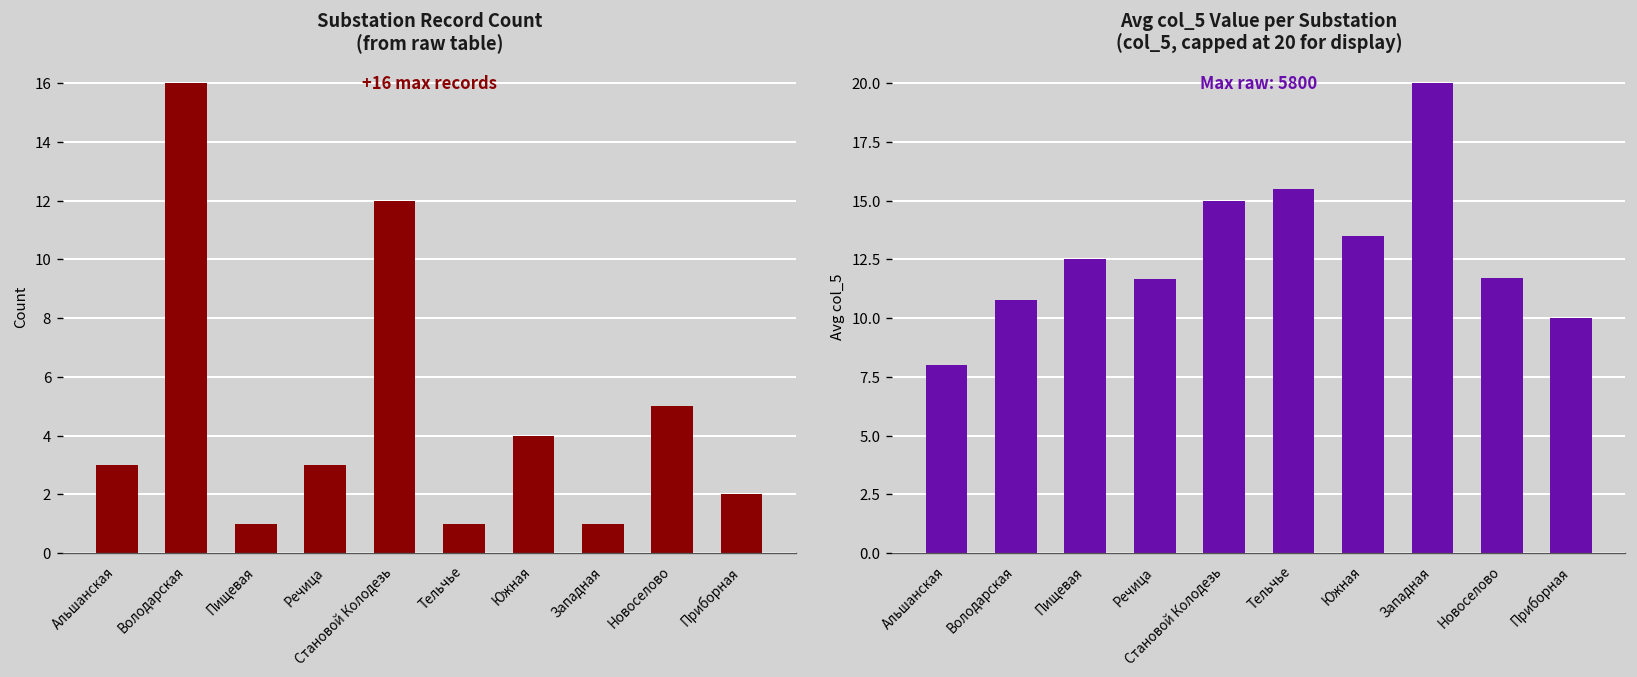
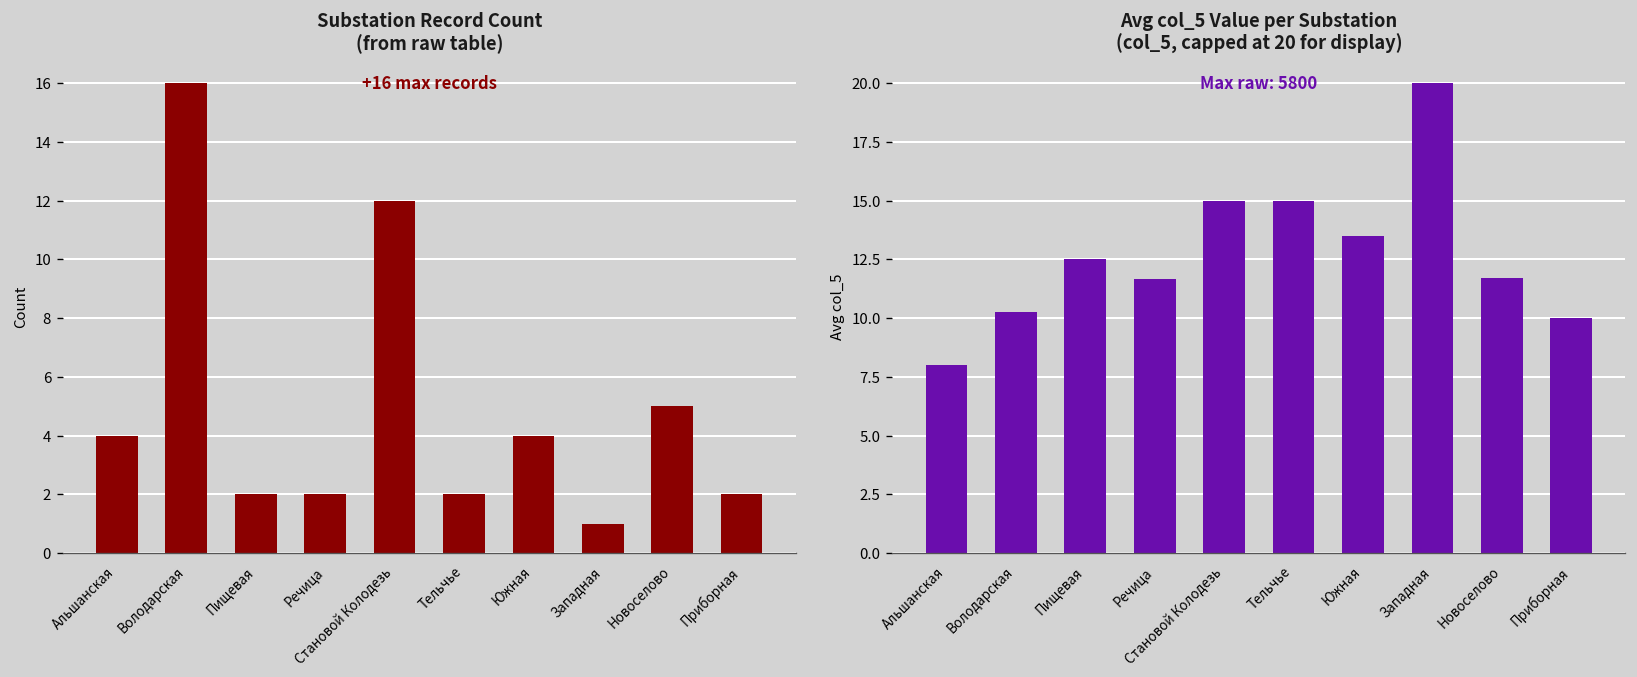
Substation Record Count (from raw table), Альшанская: 3 -> 4
Substation Record Count (from raw table), Пищевая: 1 -> 2
Substation Record Count (from raw table), Речица: 3 -> 2
Substation Record Count (from raw table), Тельчье: 1 -> 2
Avg col_5 Value per Substation (col_5, capped at 20 for display), Володарская: 10.8 -> 10.3
Avg col_5 Value per Substation (col_5, capped at 20 for display), Тельчье: 15.5 -> 15.0
